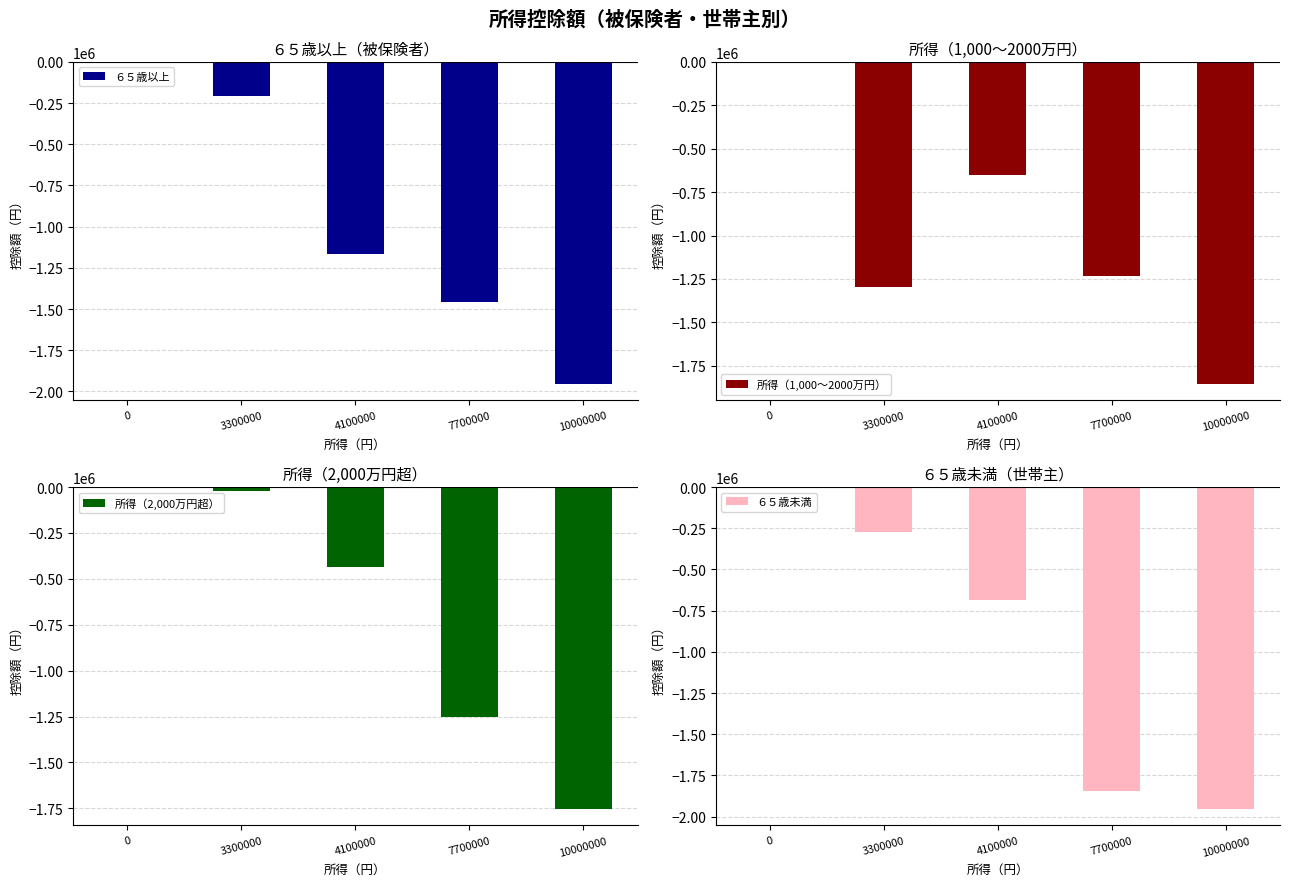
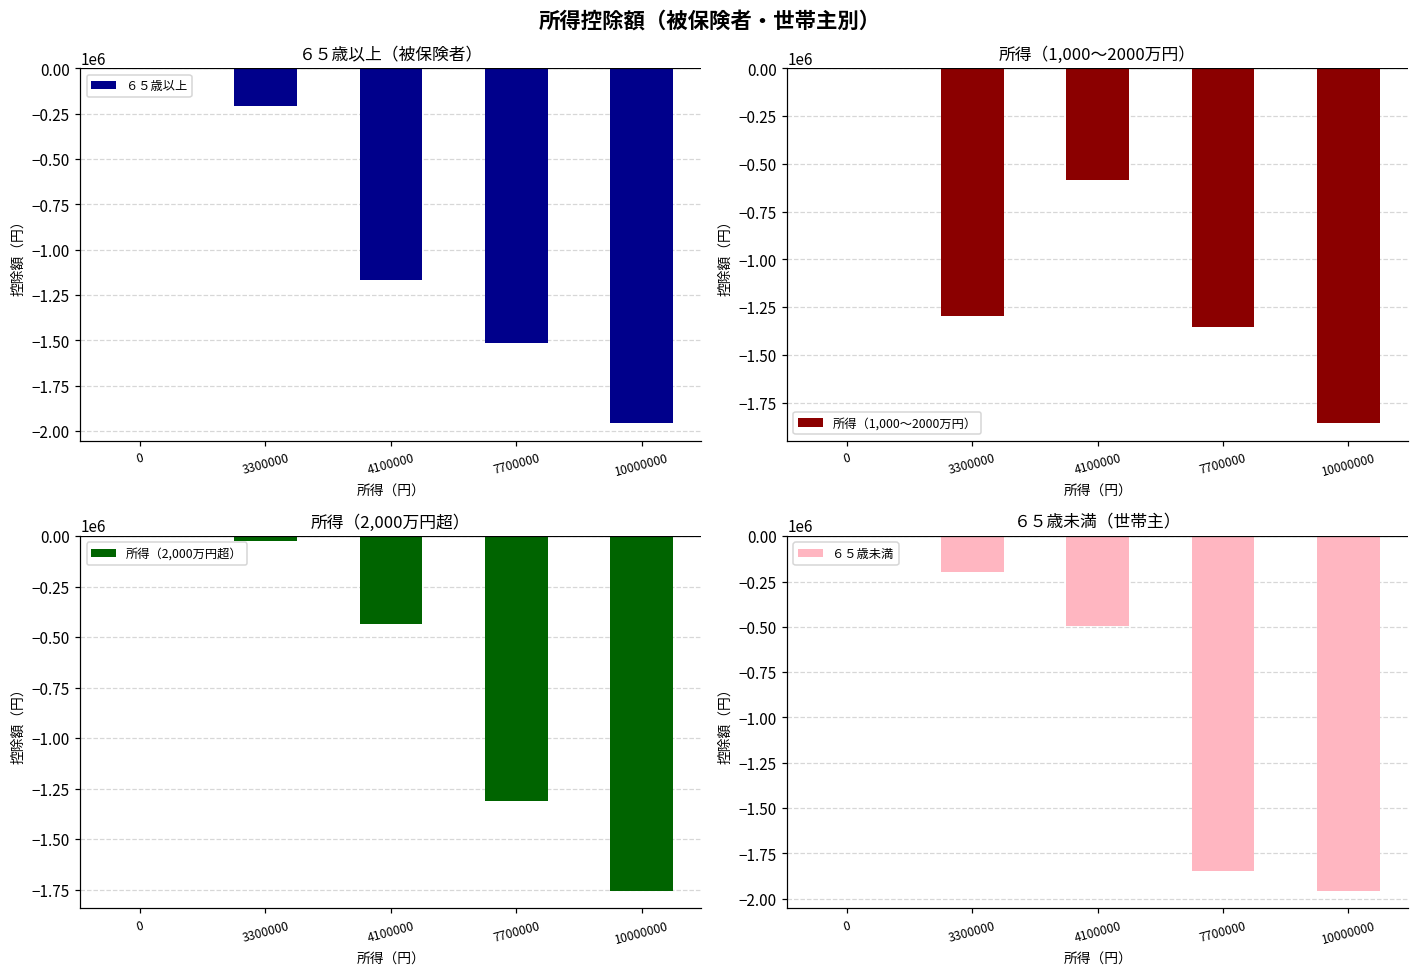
６５歳以上（被保険者）, 7700000: -1460000 -> -1510000
所得（1,000～2000万円）, 4100000: -650000 -> -590000
所得（1,000～2000万円）, 7700000: -1230000 -> -1360000
所得（2,000万円超）, 7700000: -1260000 -> -1310000
６５歳未満（世帯主）, 3300000: -280000 -> -200000
６５歳未満（世帯主）, 4100000: -690000 -> -500000
